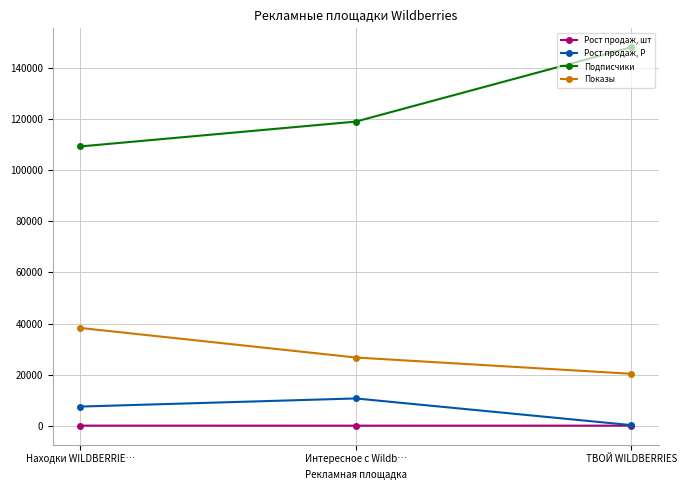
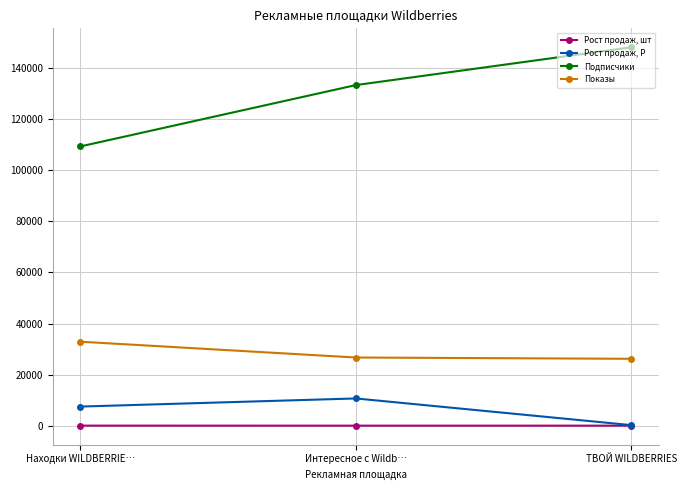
Показы, Находки WILDBERRIE…: 38000 -> 33000
Подписчики, Интересное с Wildb…: 119000 -> 133000
Показы, ТВОЙ WILDBERRIES: 20000 -> 26000
